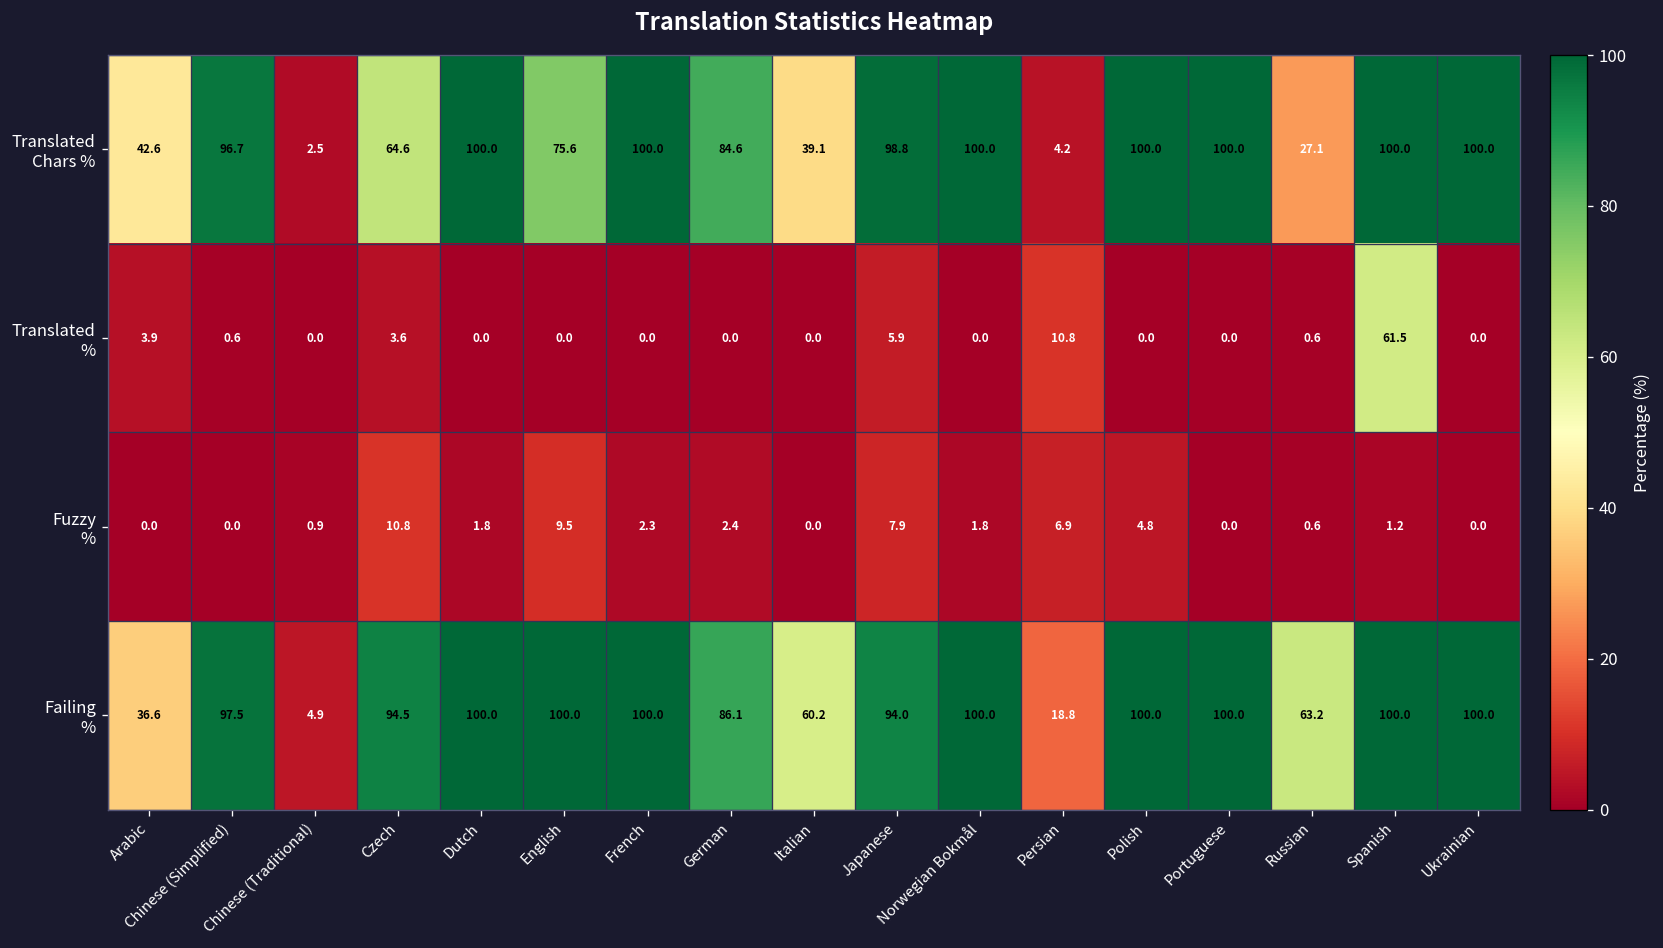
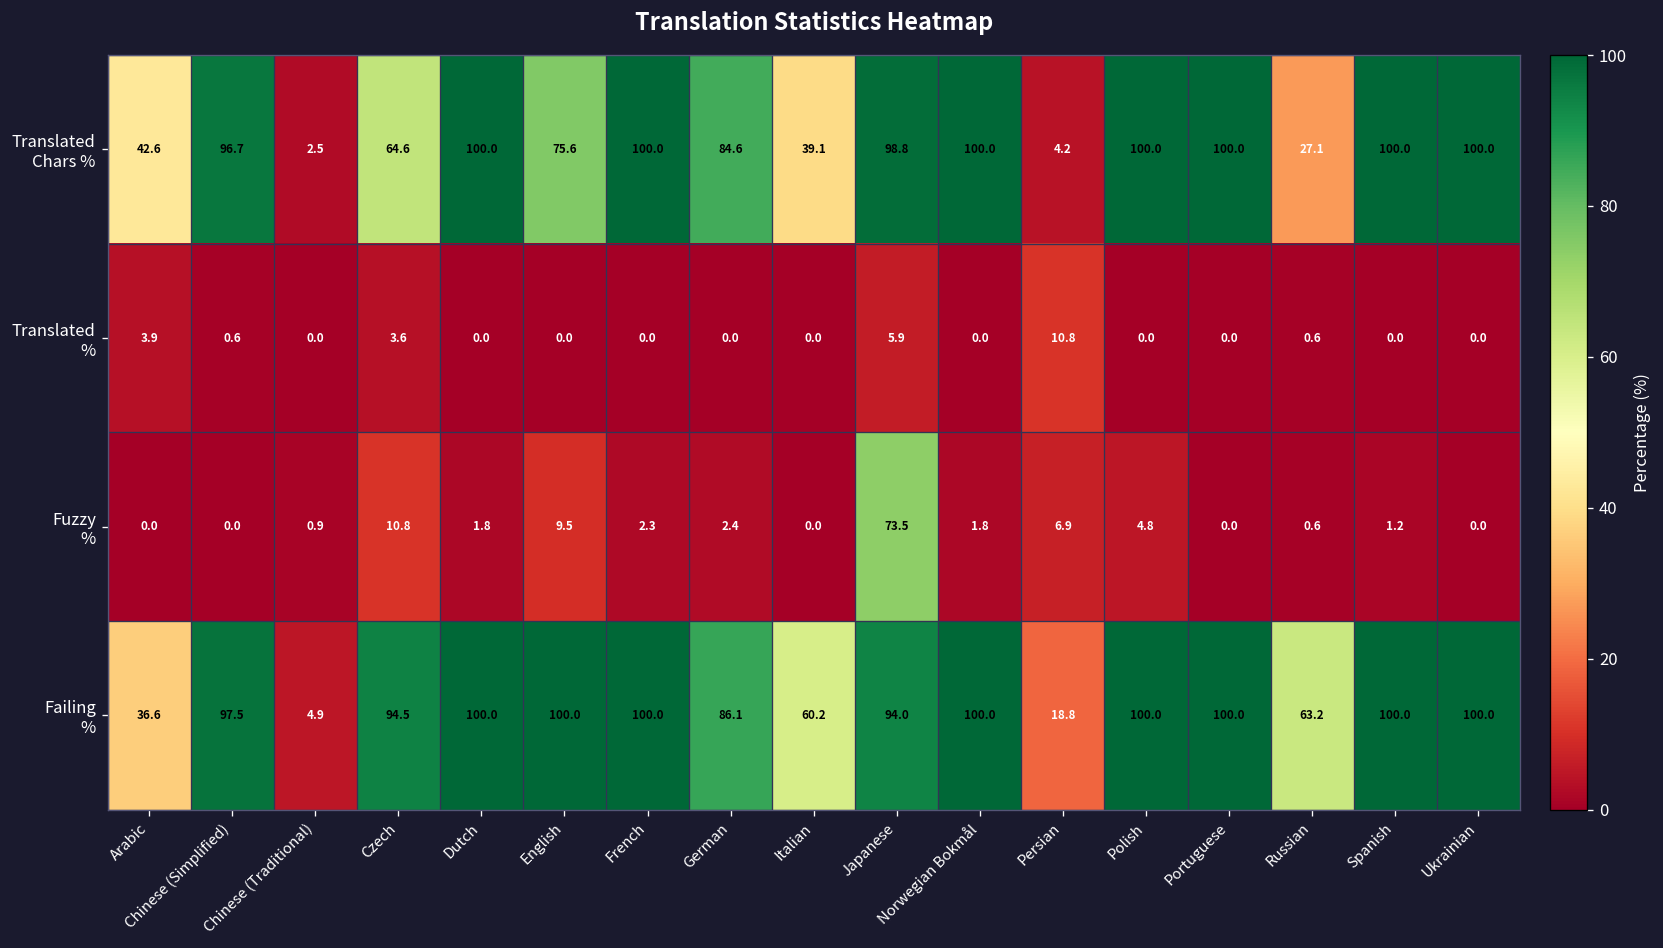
Translated %, Spanish: 61.5 -> 0.0
Fuzzy %, Japanese: 7.9 -> 73.5
